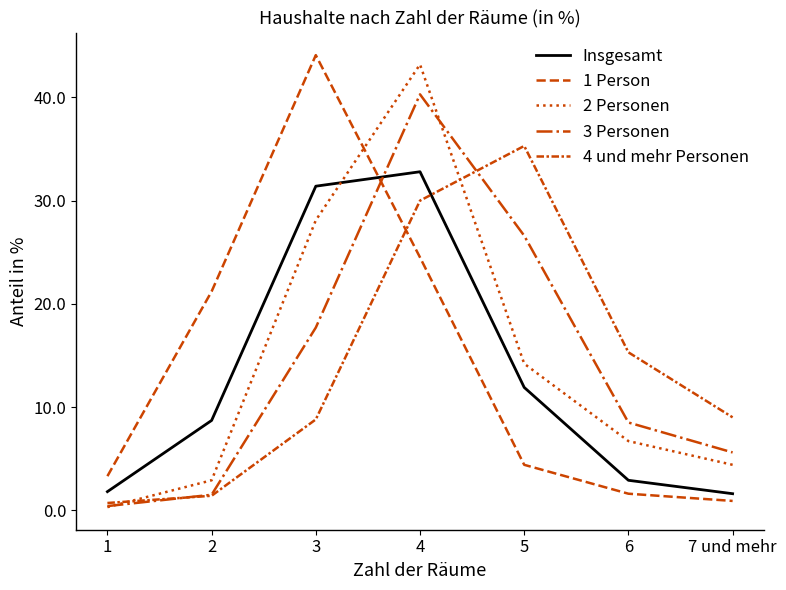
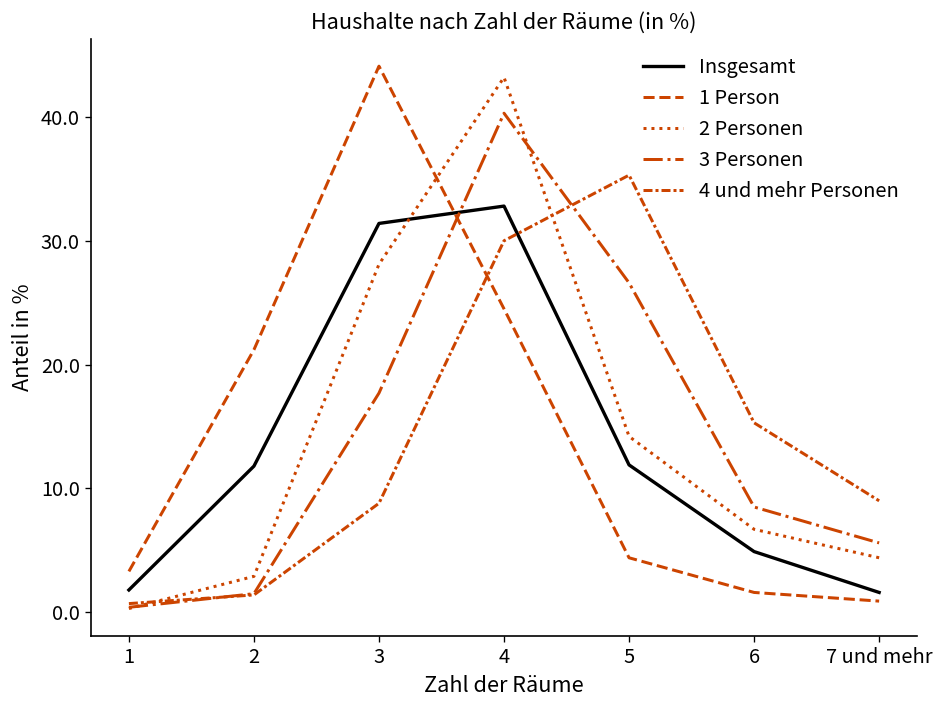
Insgesamt, 2: 8.7 -> 11.8
Insgesamt, 6: 2.9 -> 4.9
